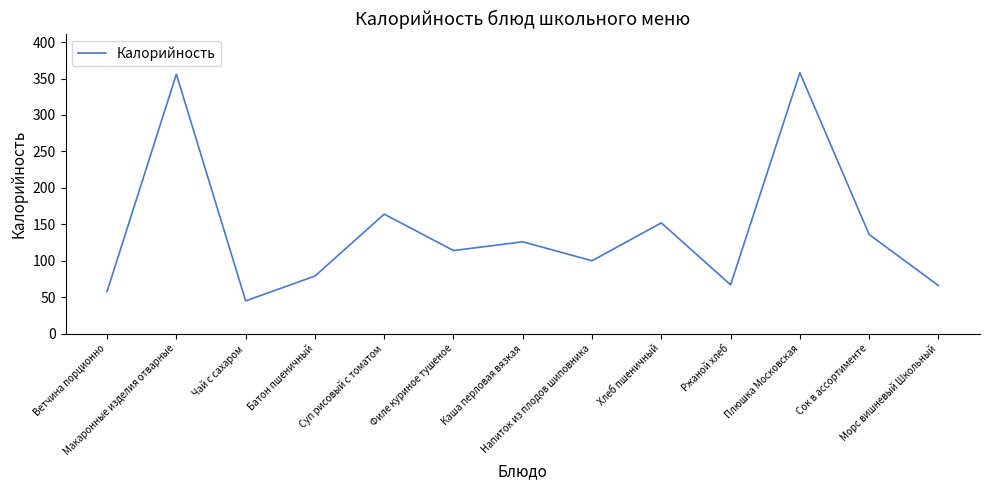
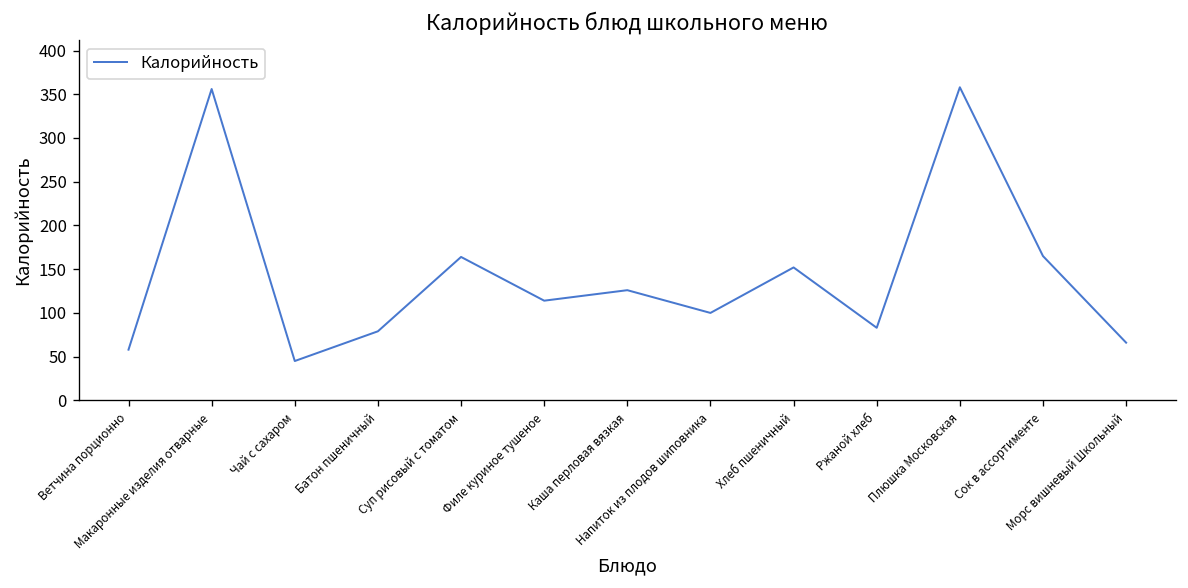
Ржаной хлеб: 70 -> 80
Сок в ассортименте: 140 -> 170
